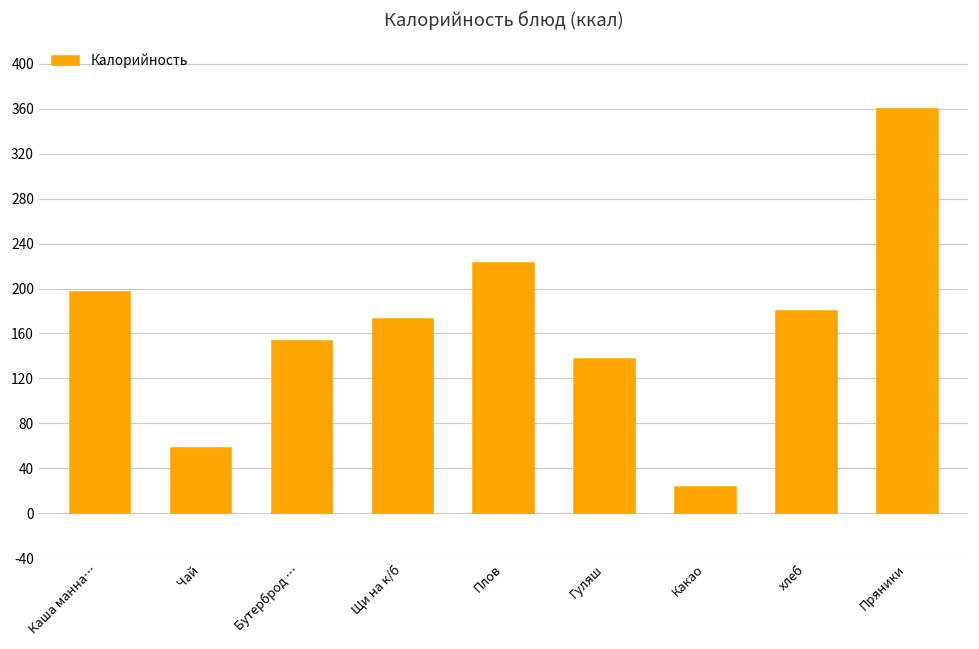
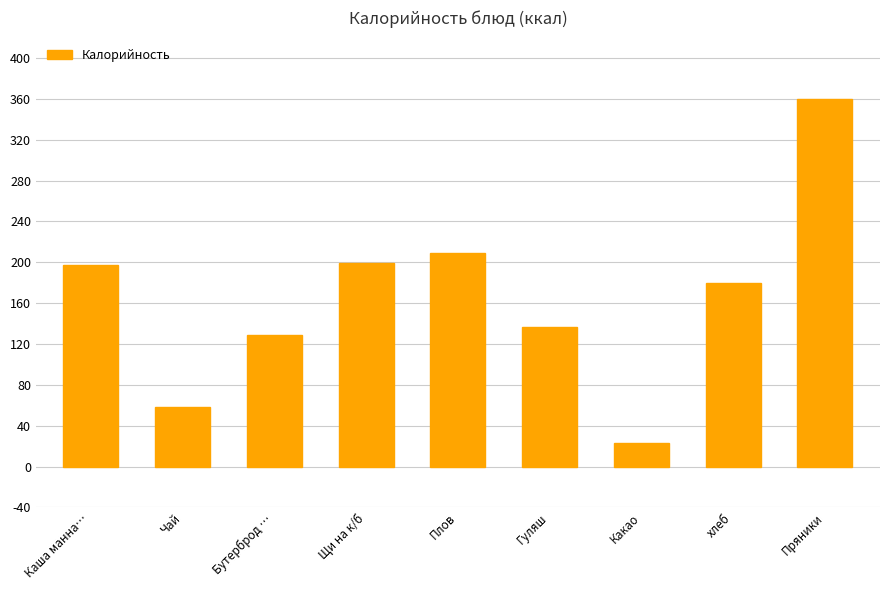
Бутерброд …: 153 -> 129
Щи на к/б: 173 -> 199
Плов: 223 -> 209
